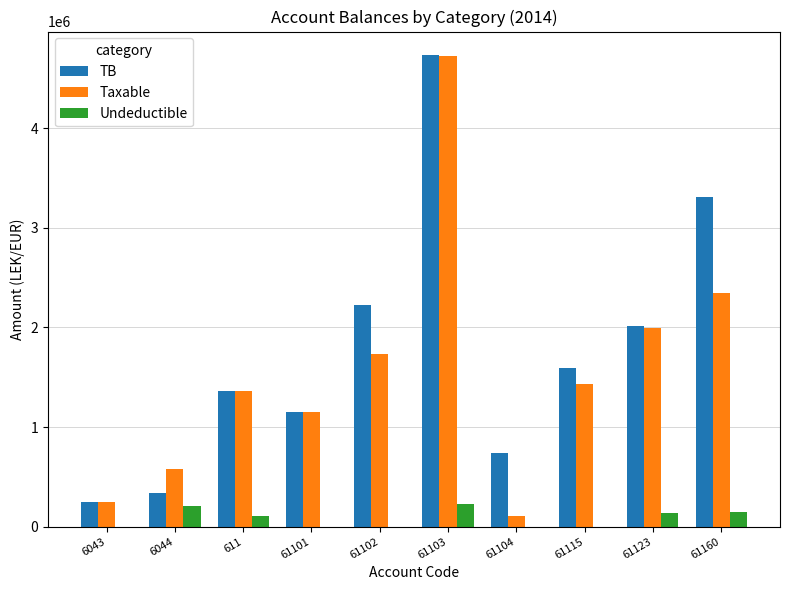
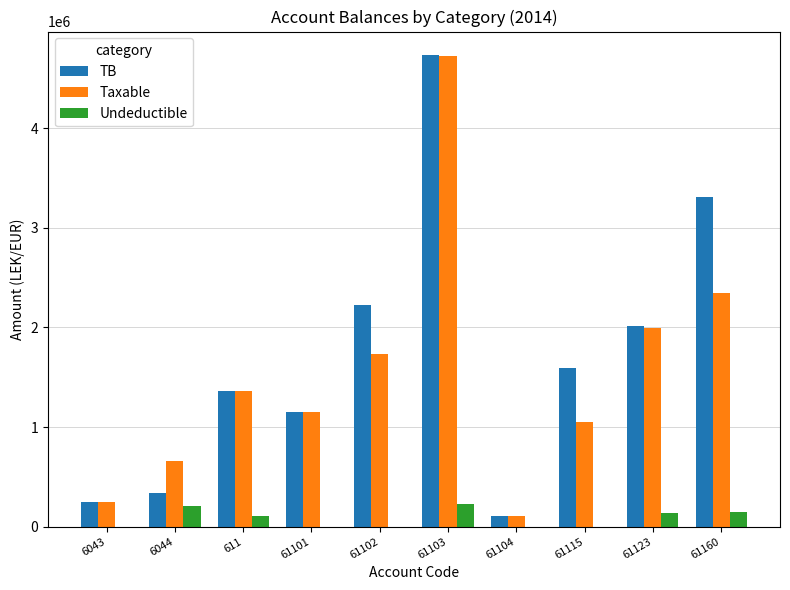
Taxable, 6044: 600000 -> 700000
TB, 61104: 700000 -> 100000
Taxable, 61115: 1400000 -> 1000000
